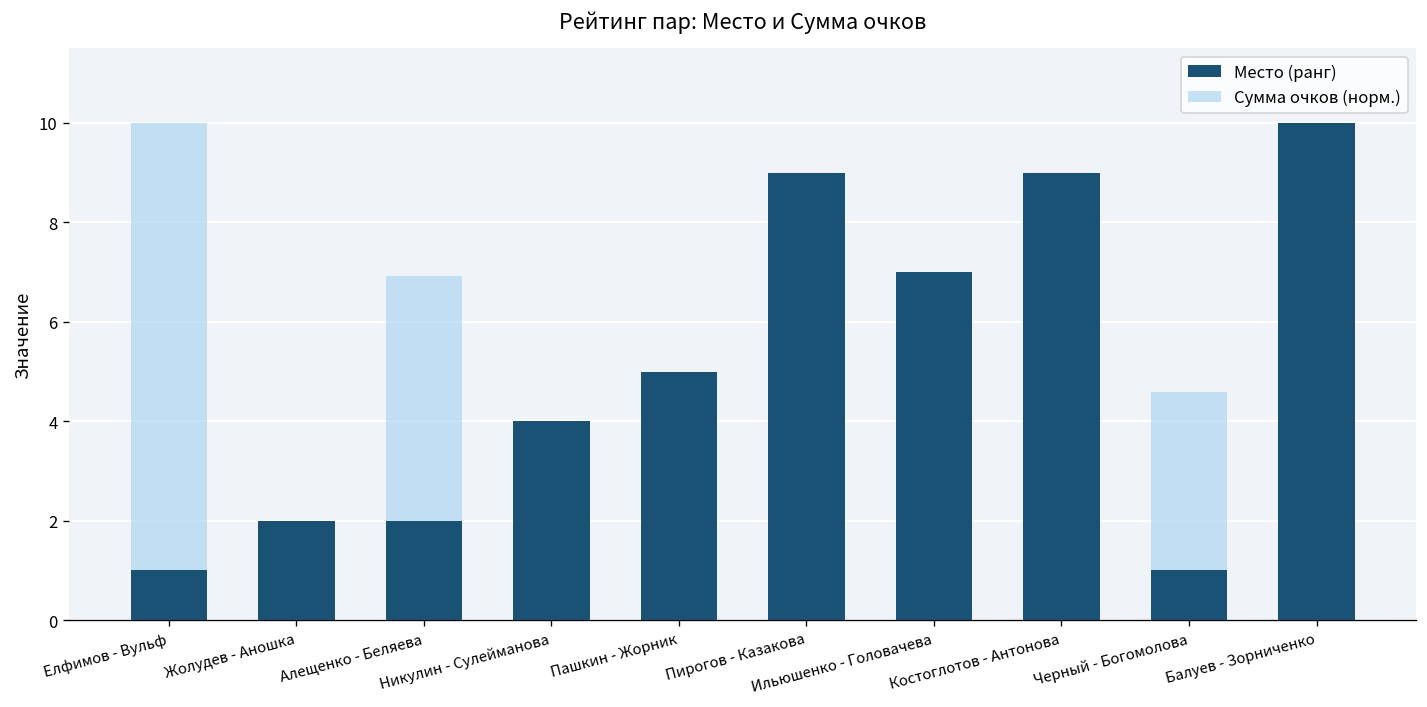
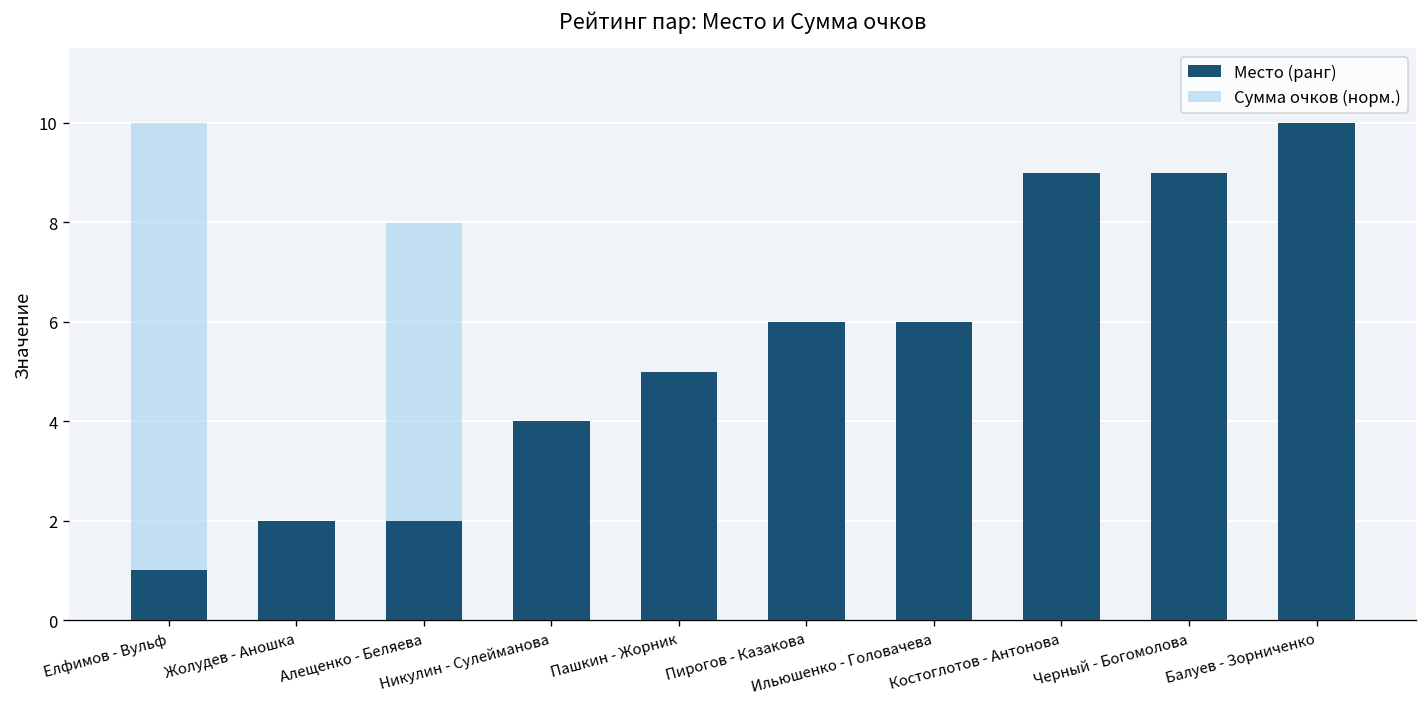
Сумма очков (норм.), Алещенко - Беляева: 6.9 -> 8.0
Место (ранг), Пирогов - Казакова: 9 -> 6
Место (ранг), Ильюшенко - Головачева: 7 -> 6
Место (ранг), Черный - Богомолова: 1 -> 9
